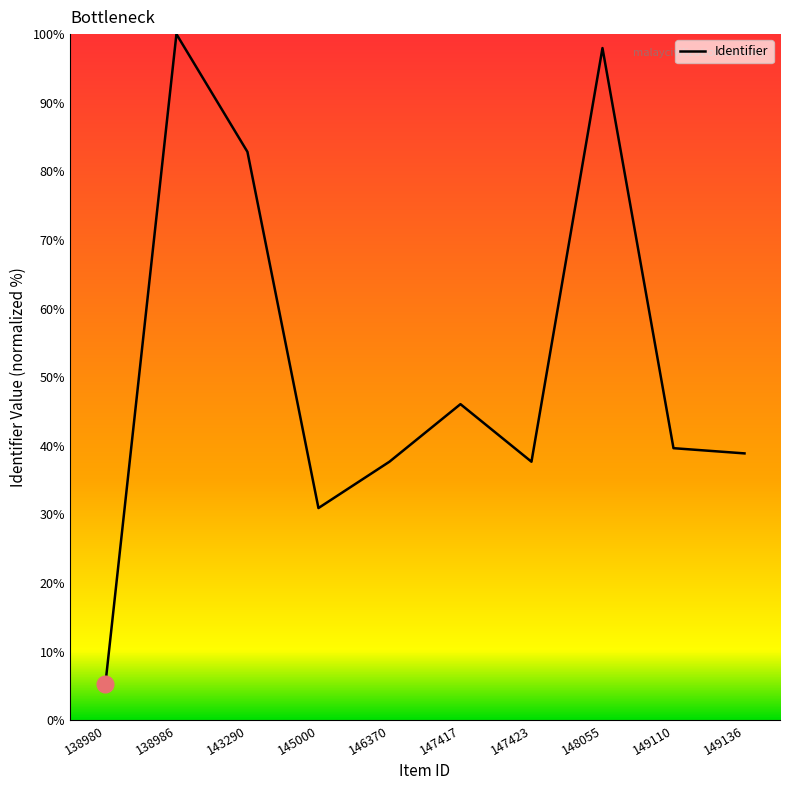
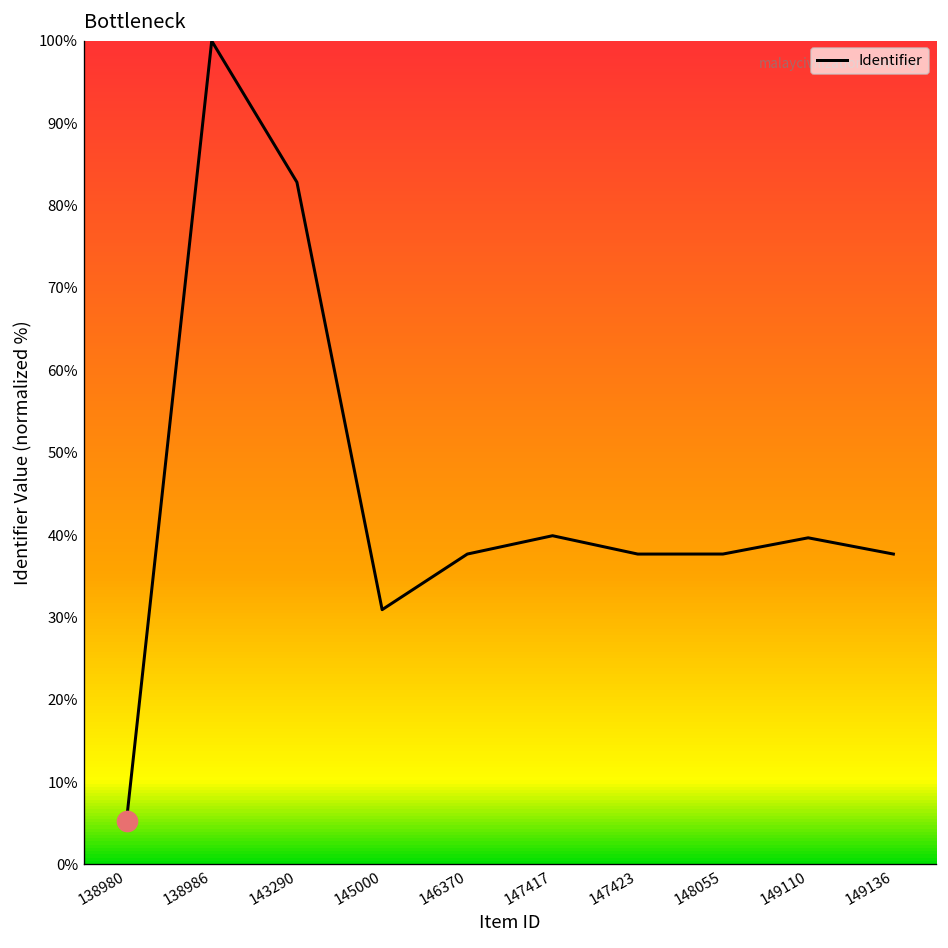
Identifier, 147417: 46% -> 40%
Identifier, 148055: 98% -> 38%
Identifier, 149136: 39% -> 38%
